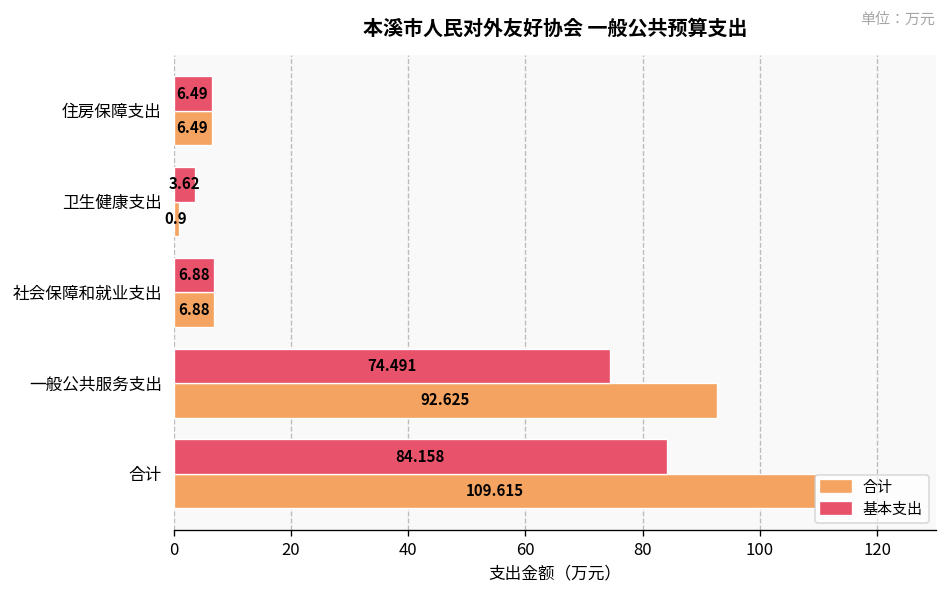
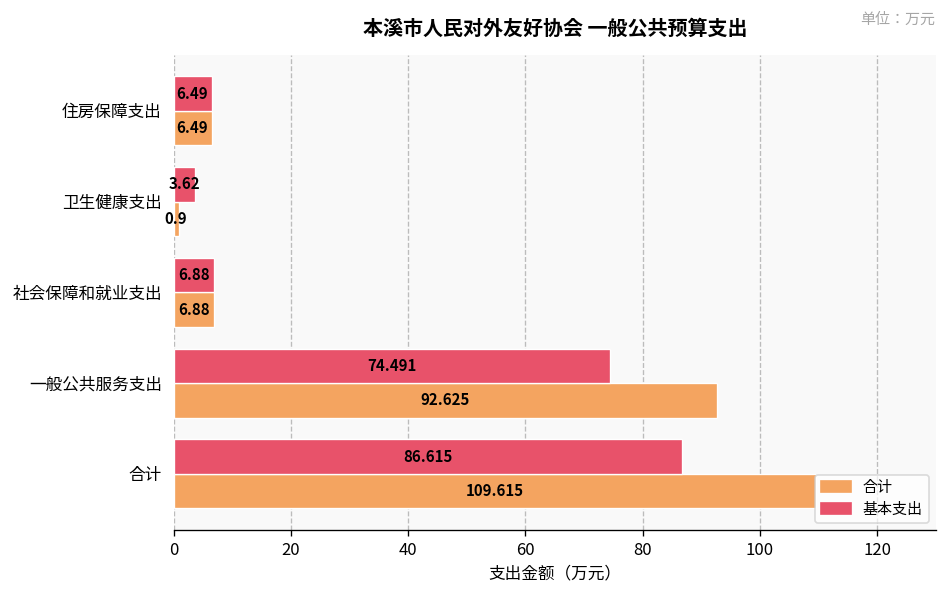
基本支出, 合计: 84.158 -> 86.615
